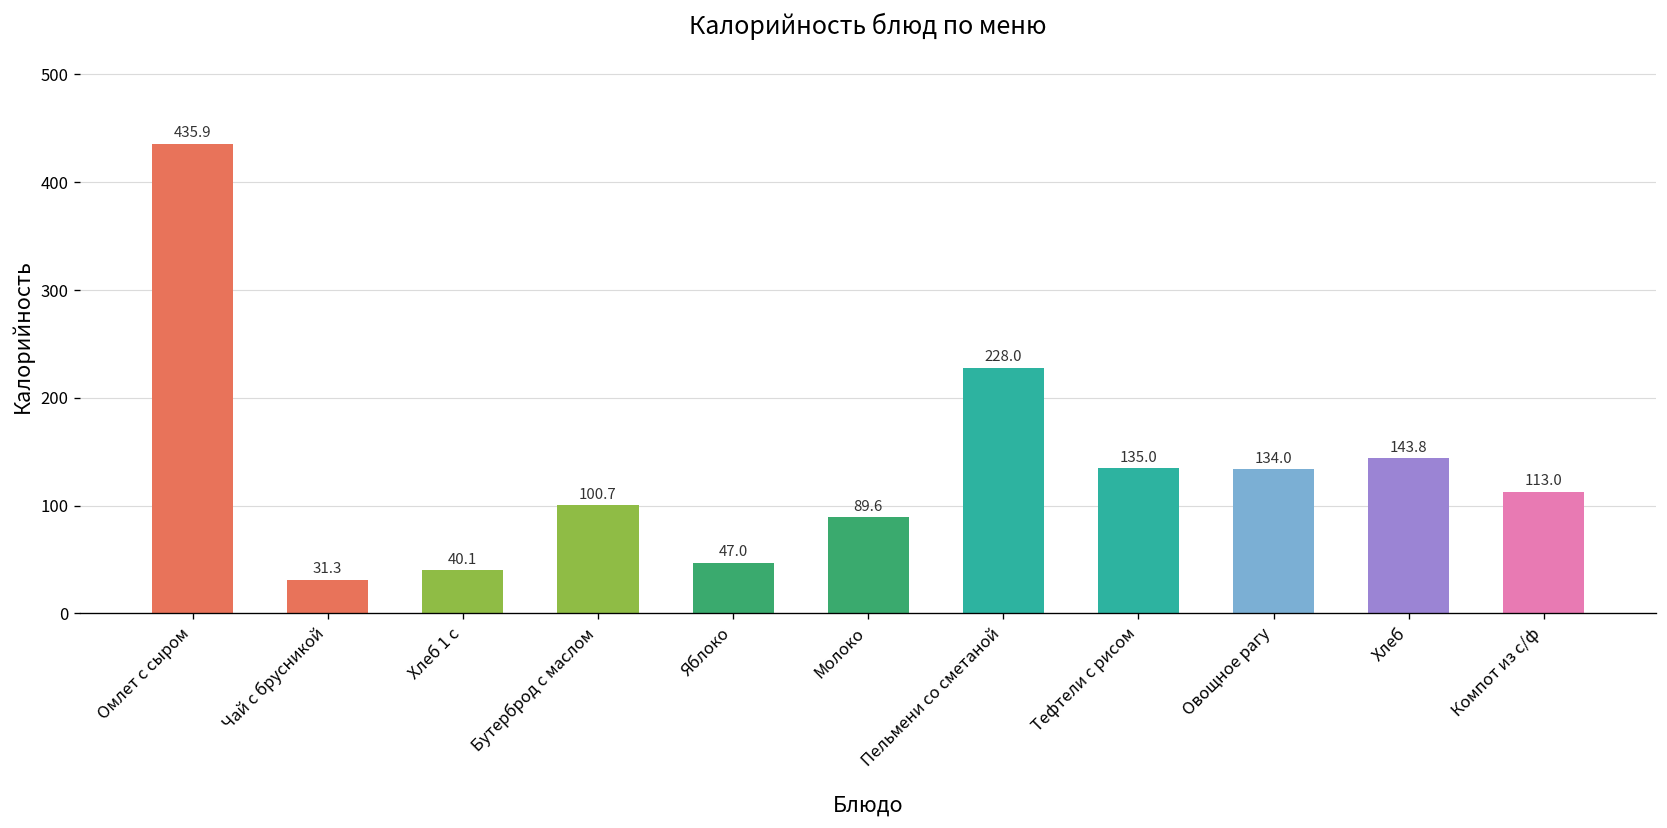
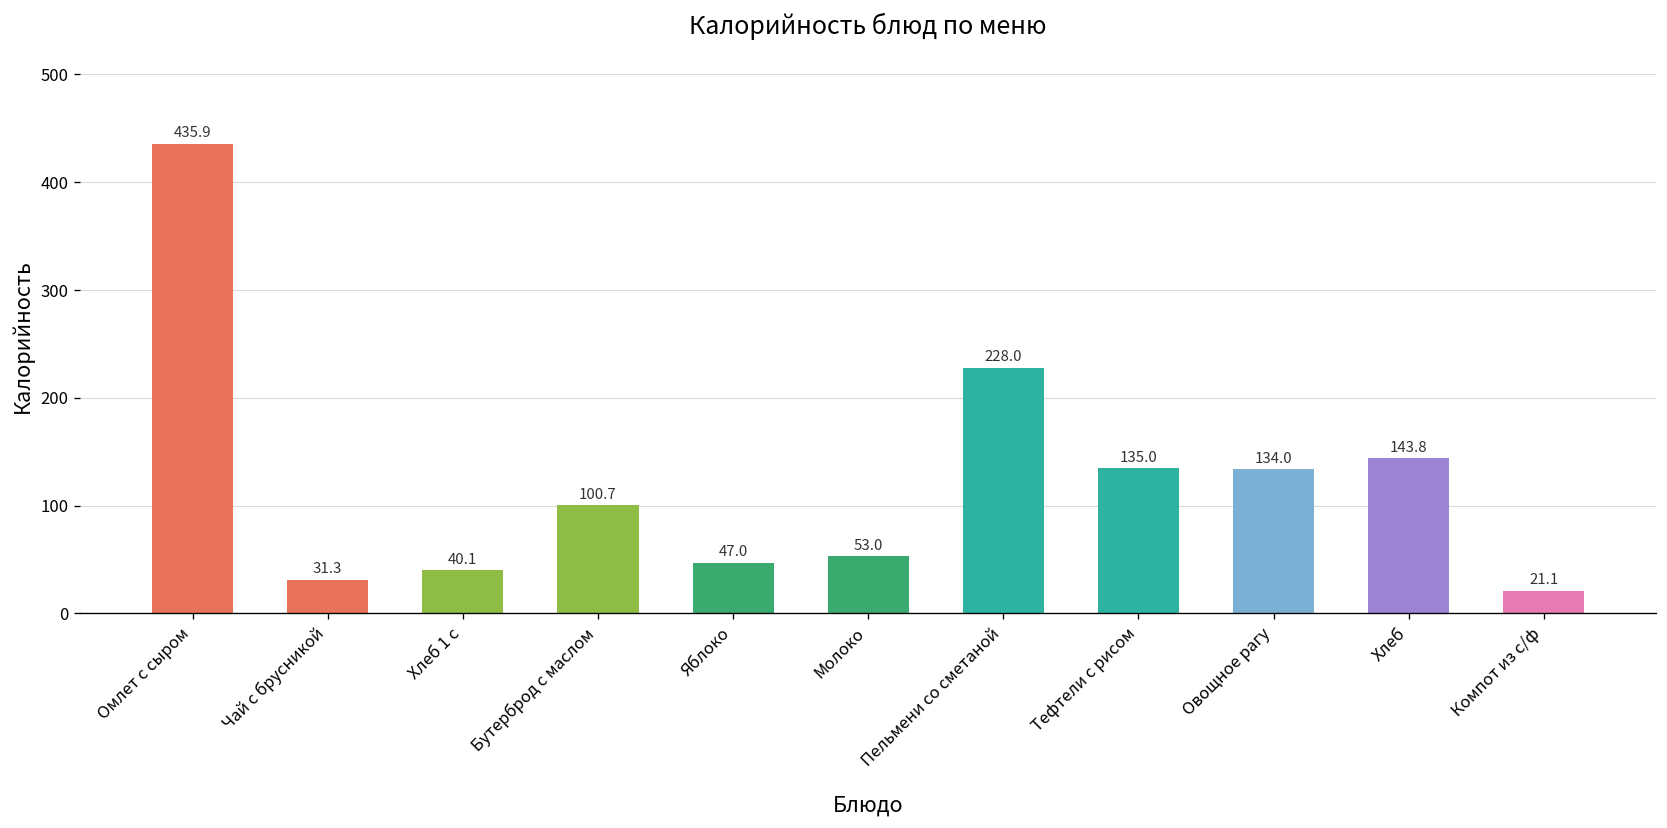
Молоко: 89.6 -> 53.0
Компот из с/ф: 113.0 -> 21.1
